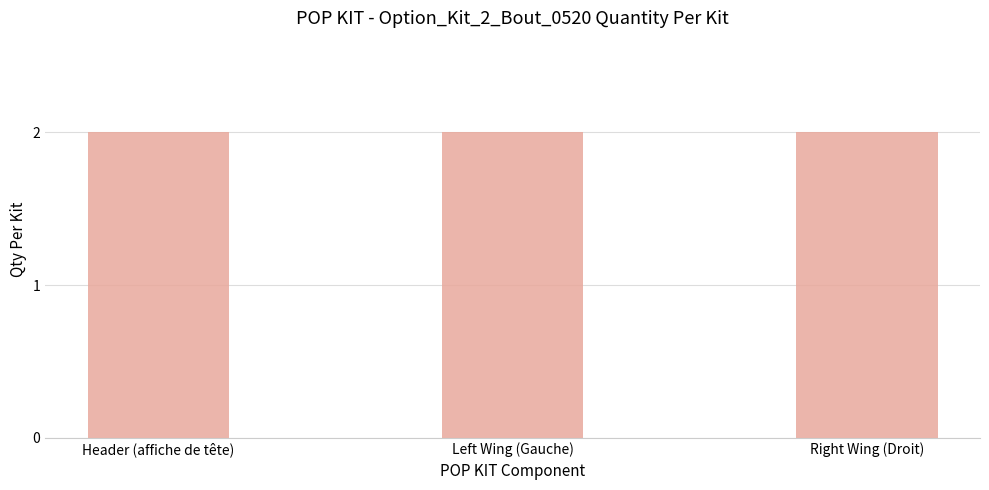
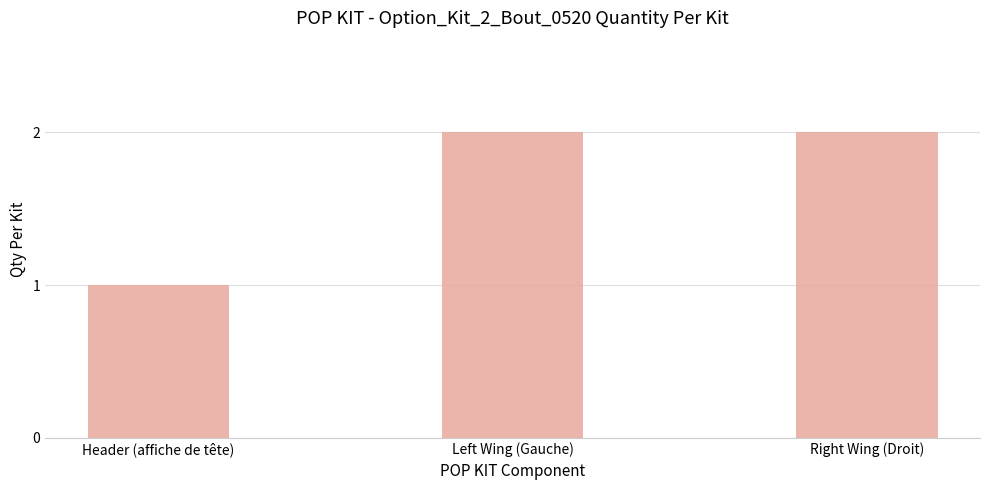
Header (affiche de tête): 2 -> 1
